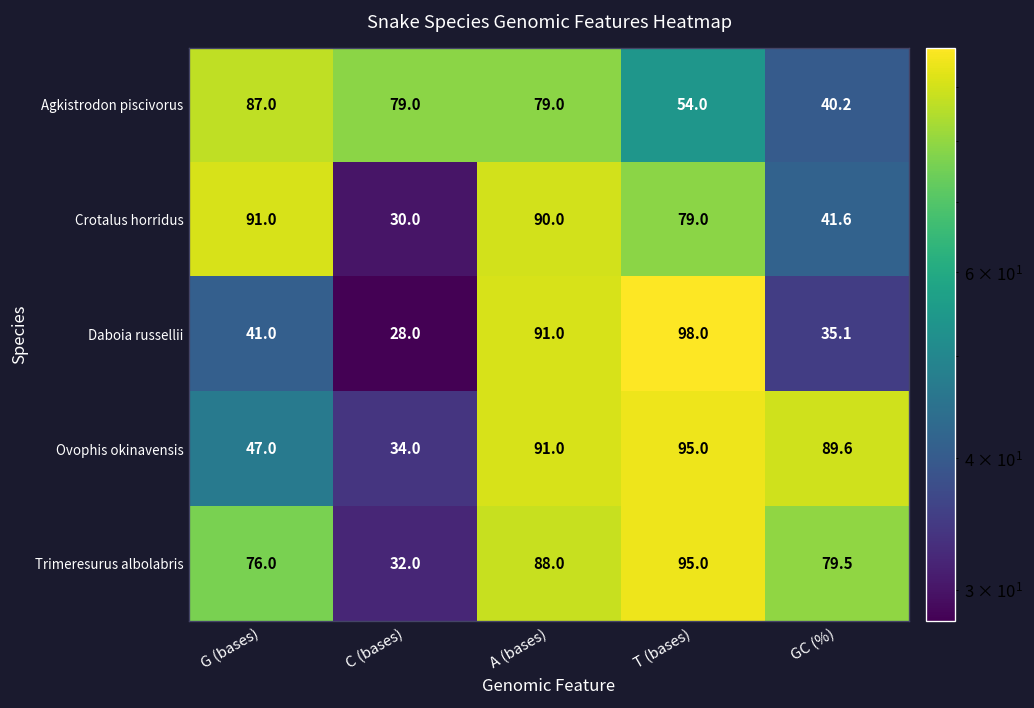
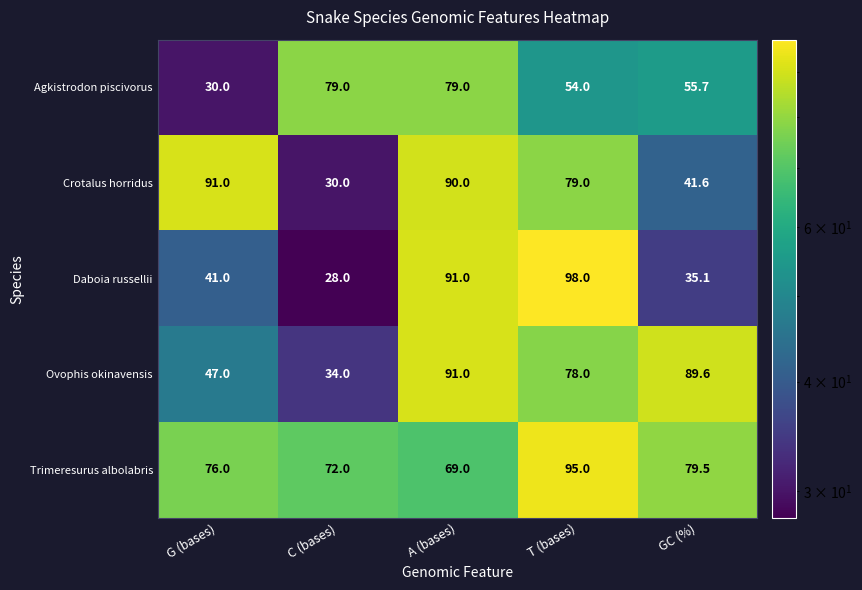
Agkistrodon piscivorus, G (bases): 87.0 -> 30.0
Agkistrodon piscivorus, GC (%): 40.2 -> 55.7
Ovophis okinavensis, T (bases): 95.0 -> 78.0
Trimeresurus albolabris, C (bases): 32.0 -> 72.0
Trimeresurus albolabris, A (bases): 88.0 -> 69.0
